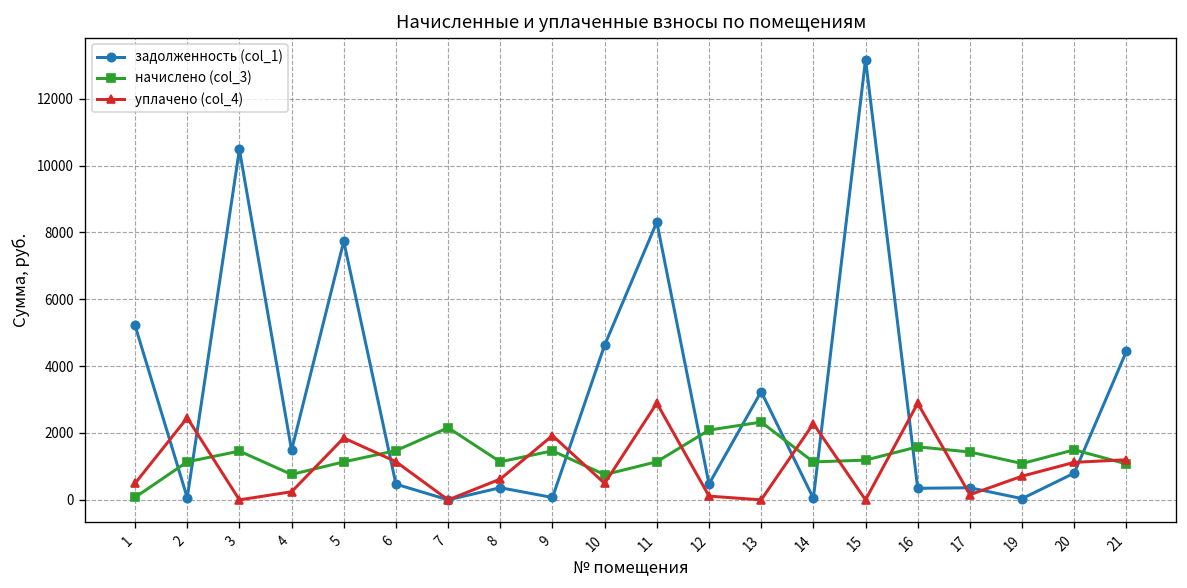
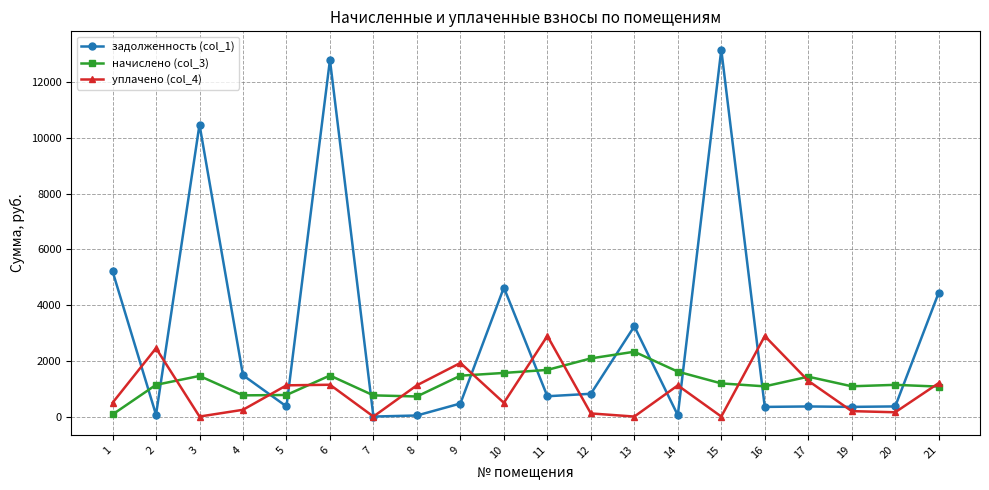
задолженность (col_1), 5: 7700 -> 400
начислено (col_3), 5: 1100 -> 800
уплачено (col_4), 5: 1900 -> 1100
задолженность (col_1), 6: 500 -> 12800
начислено (col_3), 7: 2200 -> 800
задолженность (col_1), 8: 400 -> 0
начислено (col_3), 8: 1100 -> 700
уплачено (col_4), 8: 600 -> 1100
задолженность (col_1), 9: 100 -> 500
начислено (col_3), 10: 800 -> 1600
задолженность (col_1), 11: 8300 -> 700
начислено (col_3), 11: 1100 -> 1700
задолженность (col_1), 12: 500 -> 800
начислено (col_3), 14: 1100 -> 1600
уплачено (col_4), 14: 2300 -> 1100
начислено (col_3), 16: 1600 -> 1100
уплачено (col_4), 17: 200 -> 1300
задолженность (col_1), 19: 0 -> 300
уплачено (col_4), 19: 700 -> 200
задолженность (col_1), 20: 800 -> 400
начислено (col_3), 20: 1500 -> 1100
уплачено (col_4), 20: 1100 -> 200
